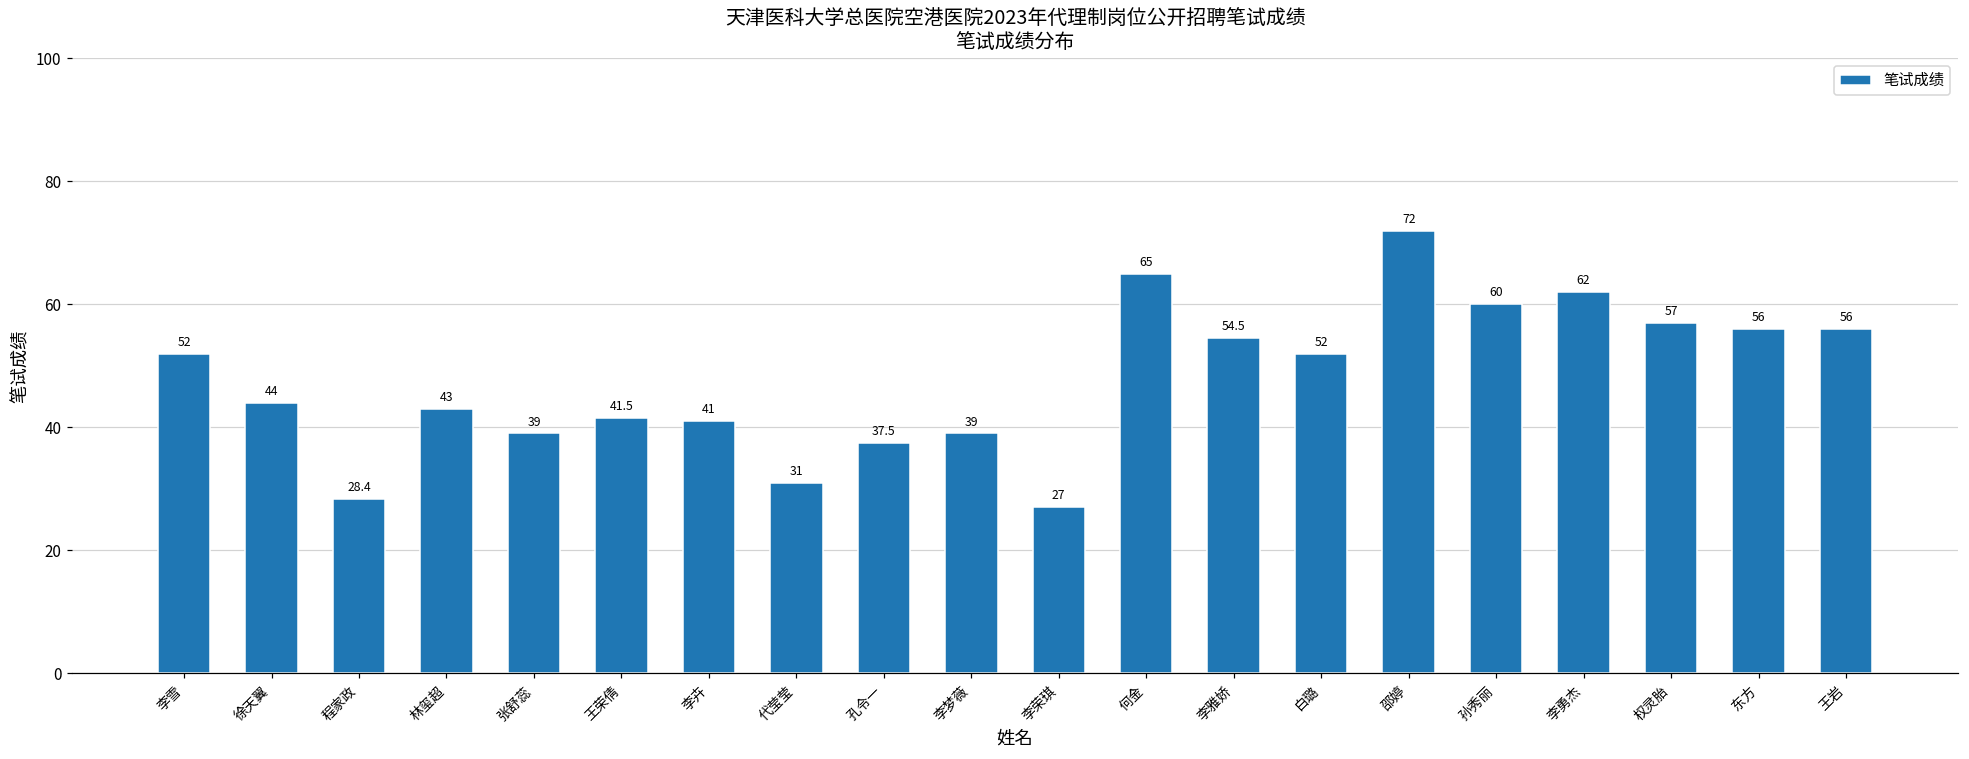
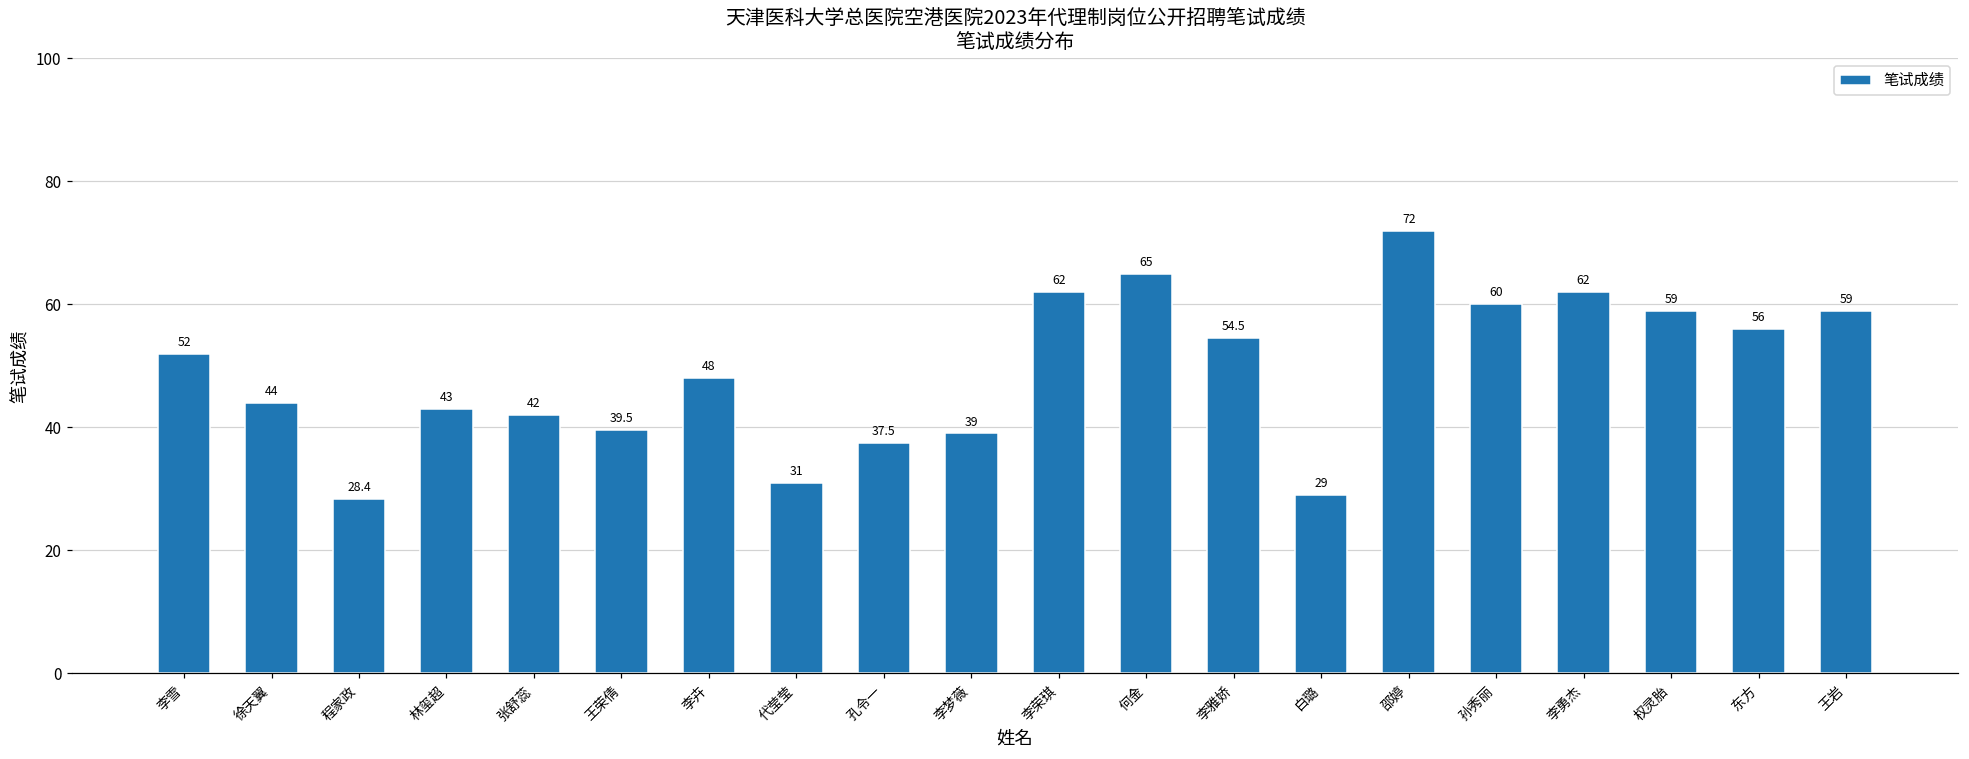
张舒蕊: 39 -> 42
王荣倩: 41.5 -> 39.5
李卉: 41 -> 48
李荣琪: 27 -> 62
白璐: 52 -> 29
权灵胎: 57 -> 59
王岩: 56 -> 59
